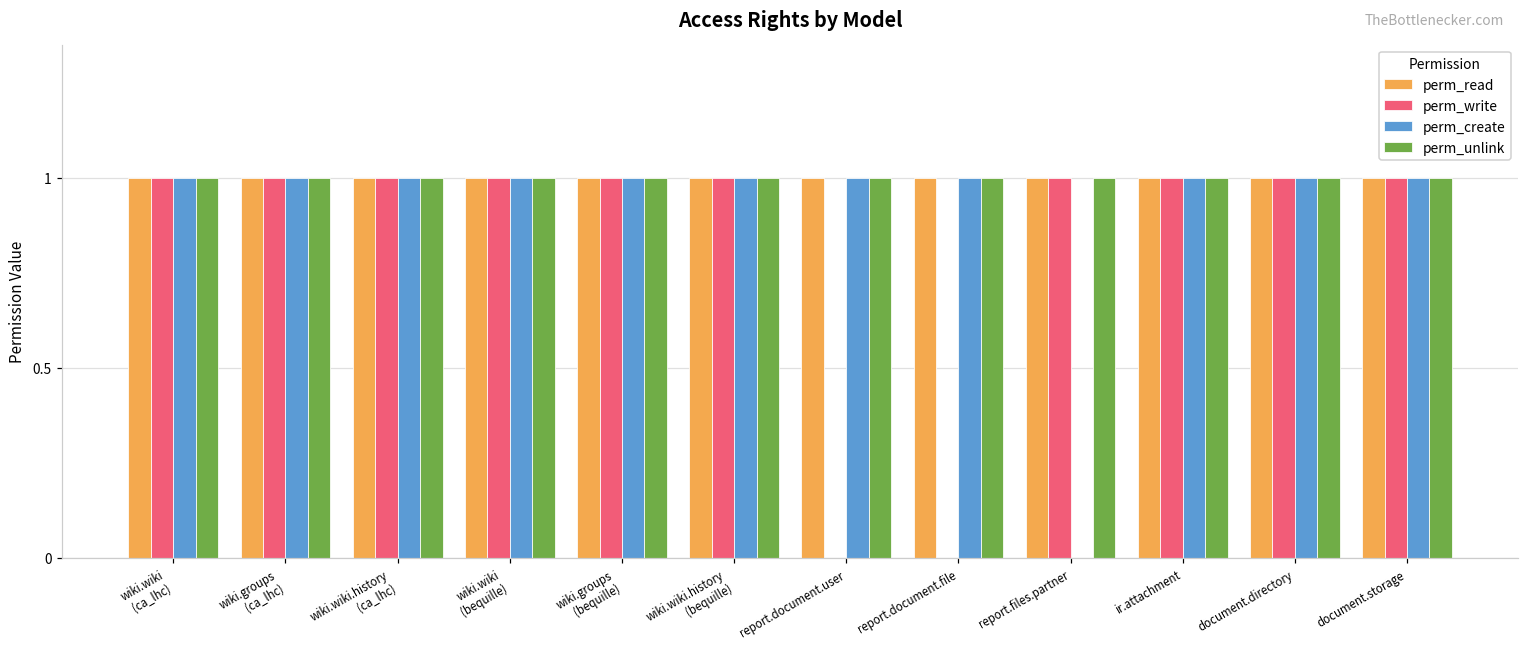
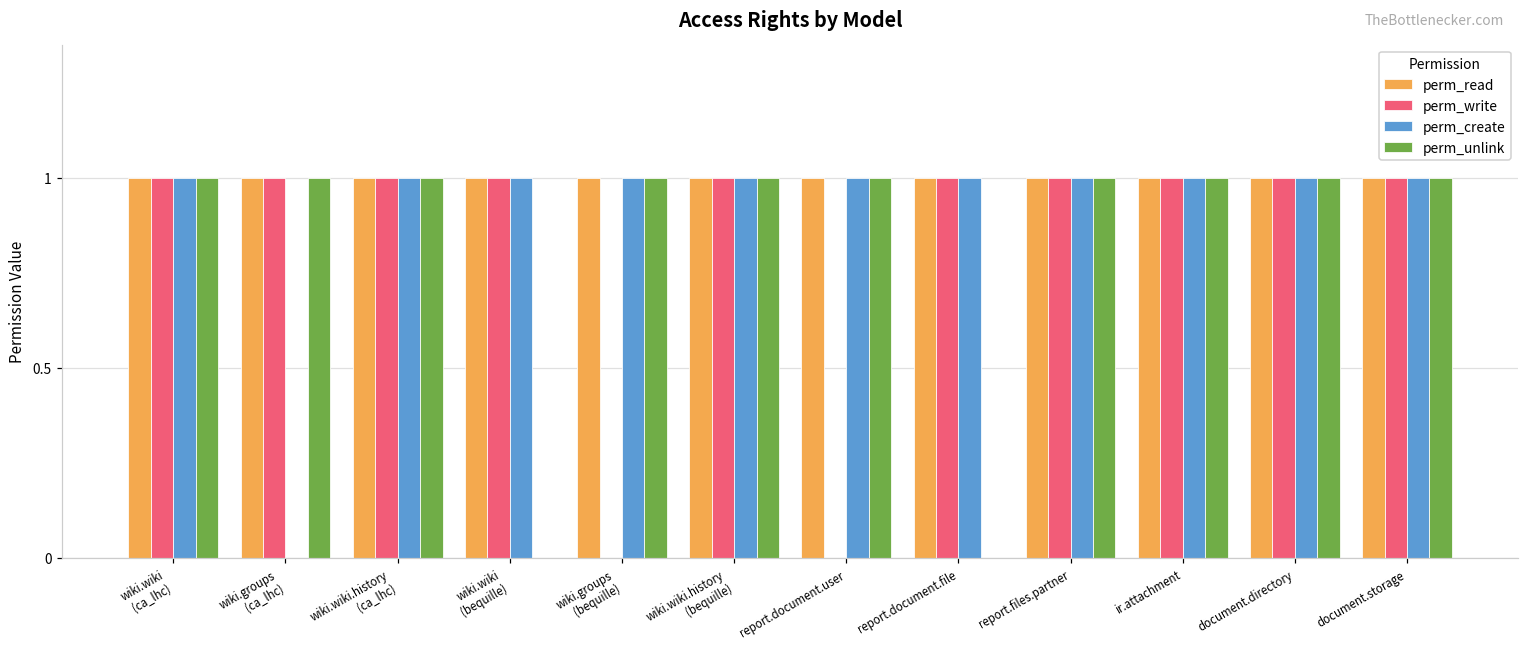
perm_create, wiki.groups (ca_lhc): 1 -> 0
perm_unlink, wiki.wiki (bequille): 1 -> 0
perm_write, wiki.groups (bequille): 1 -> 0
perm_write, report.document.file: 0 -> 1
perm_unlink, report.document.file: 1 -> 0
perm_create, report.files.partner: 0 -> 1
